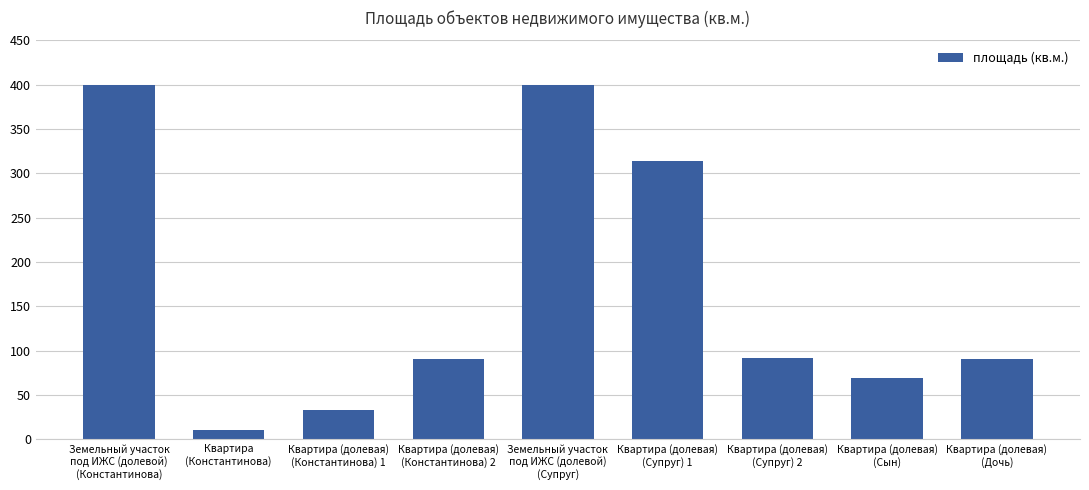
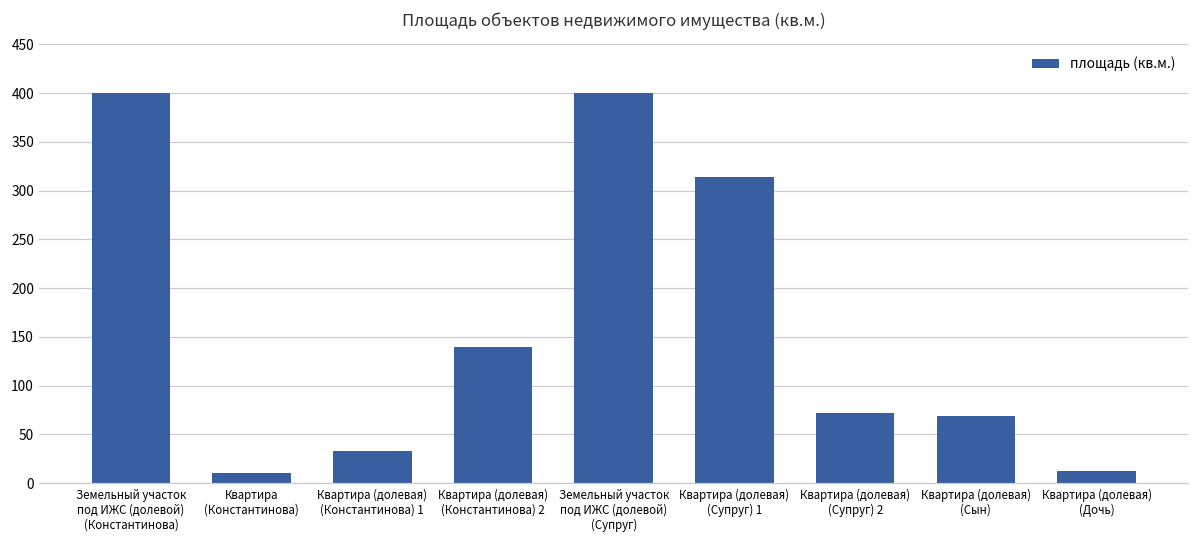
Квартира (долевая) (Константинова) 2: 90 -> 140
Квартира (долевая) (Супруг) 2: 90 -> 70
Квартира (долевая) (Дочь): 90 -> 10
